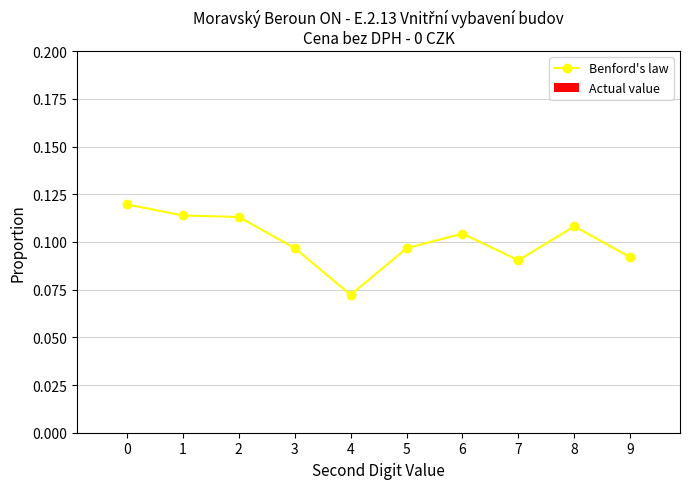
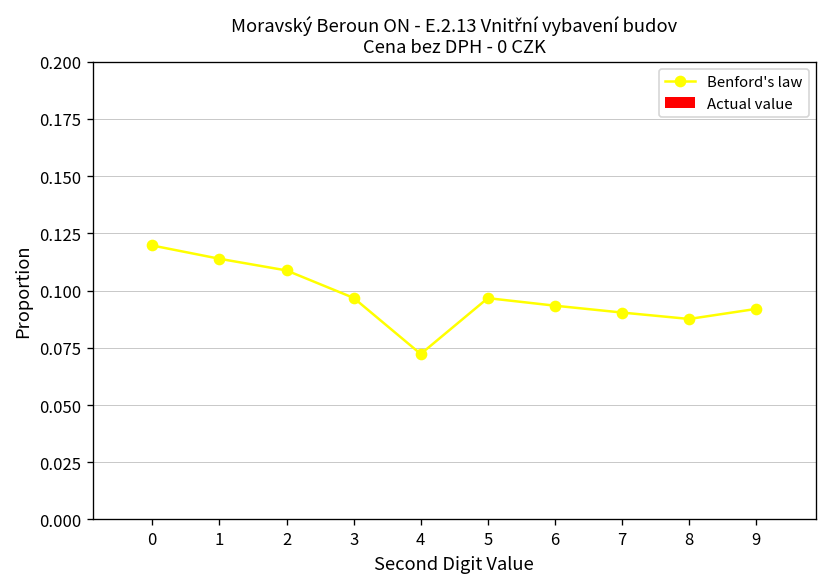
Benford's law, 2: 0.113 -> 0.109
Benford's law, 6: 0.104 -> 0.093
Benford's law, 8: 0.108 -> 0.088
